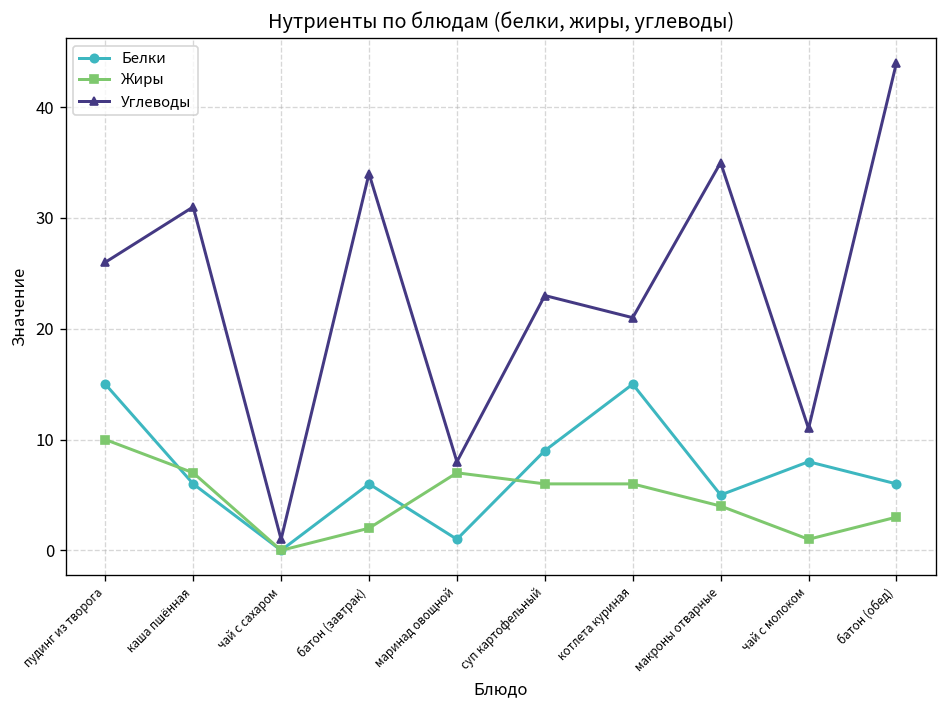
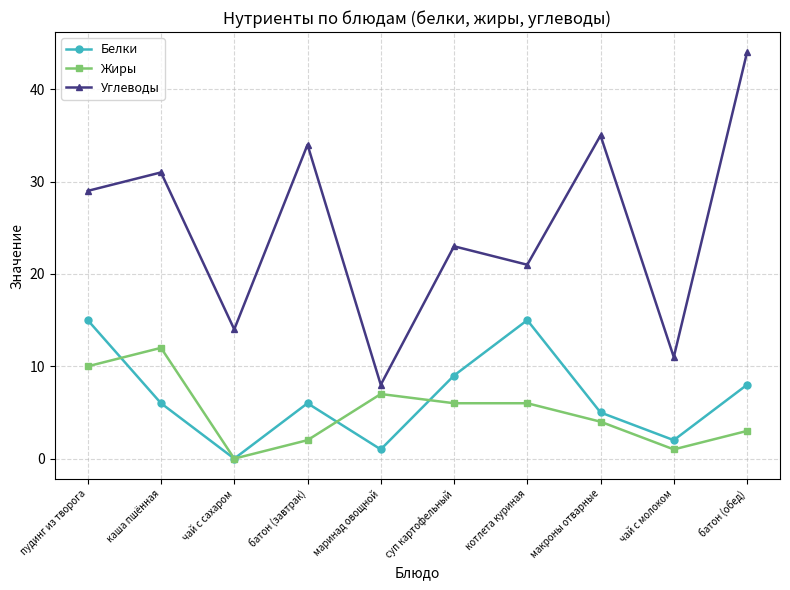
Углеводы, пудинг из творога: 26 -> 29
Жиры, каша пшённая: 7 -> 12
Углеводы, чай с сахаром: 1 -> 14
Белки, чай с молоком: 8 -> 2
Белки, батон (обед): 6 -> 8
